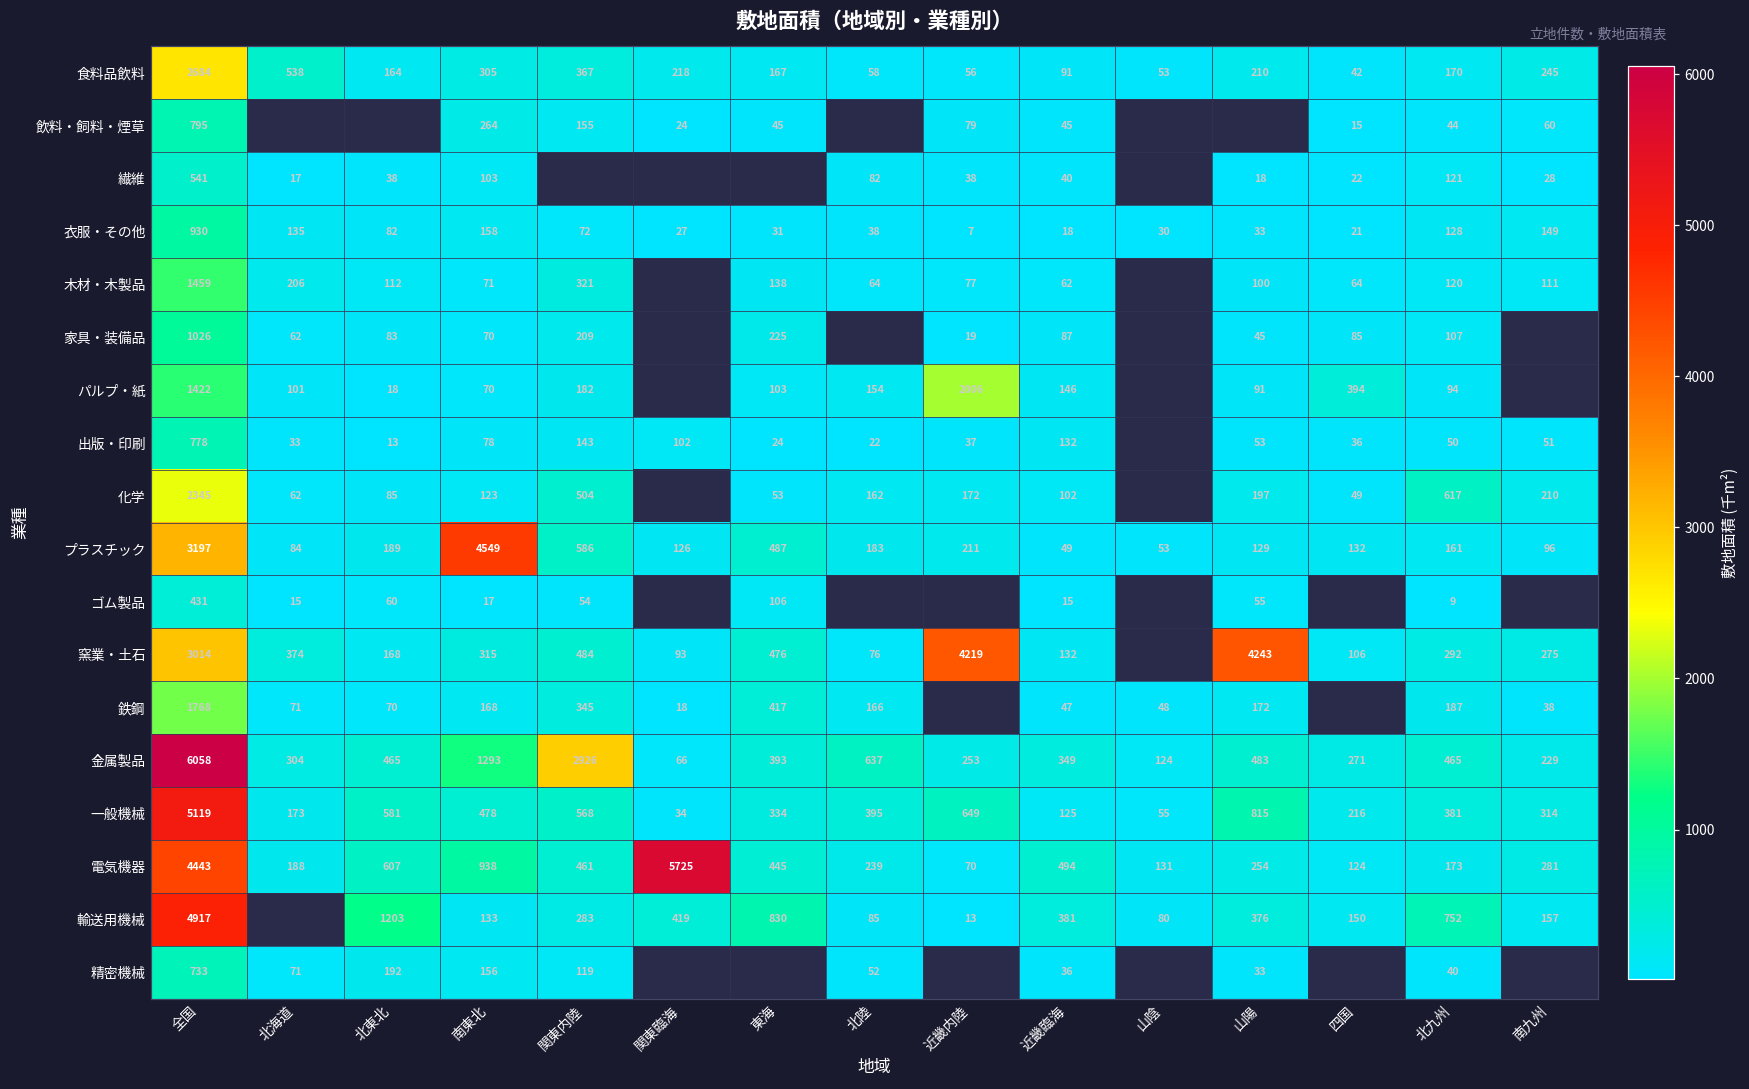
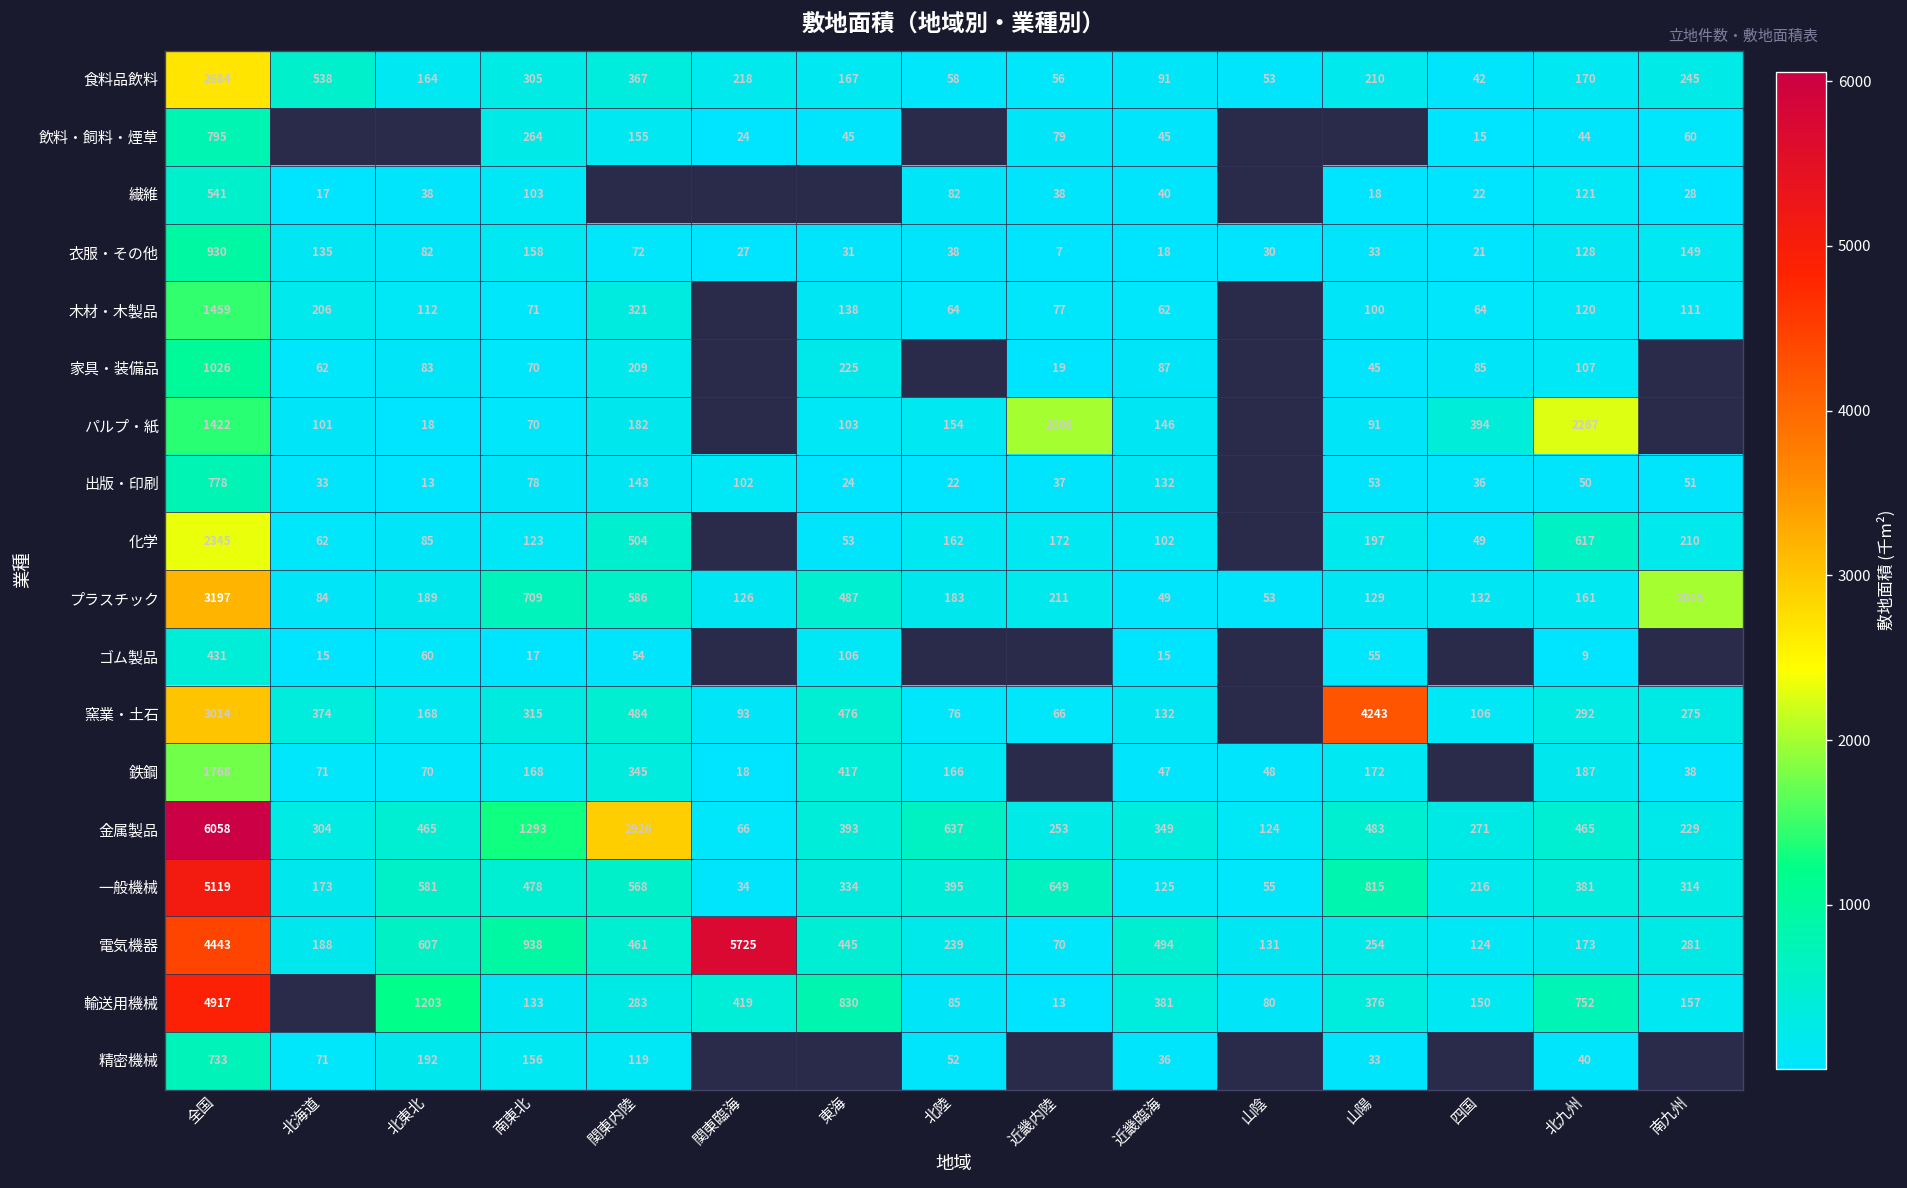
パルプ・紙, 北九州: 94 -> 2267
プラスチック, 南東北: 4549 -> 709
プラスチック, 南九州: 96 -> 2015
窯業・土石, 近畿内陸: 4219 -> 66
